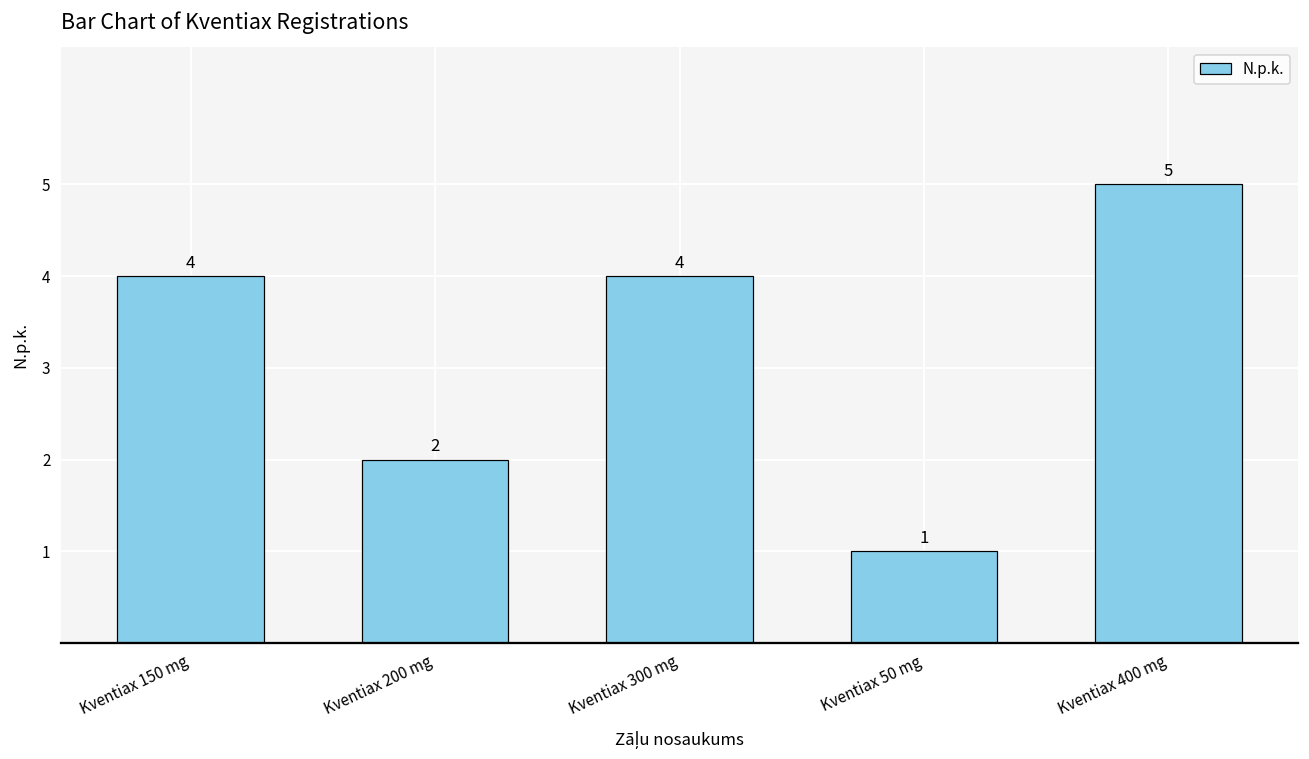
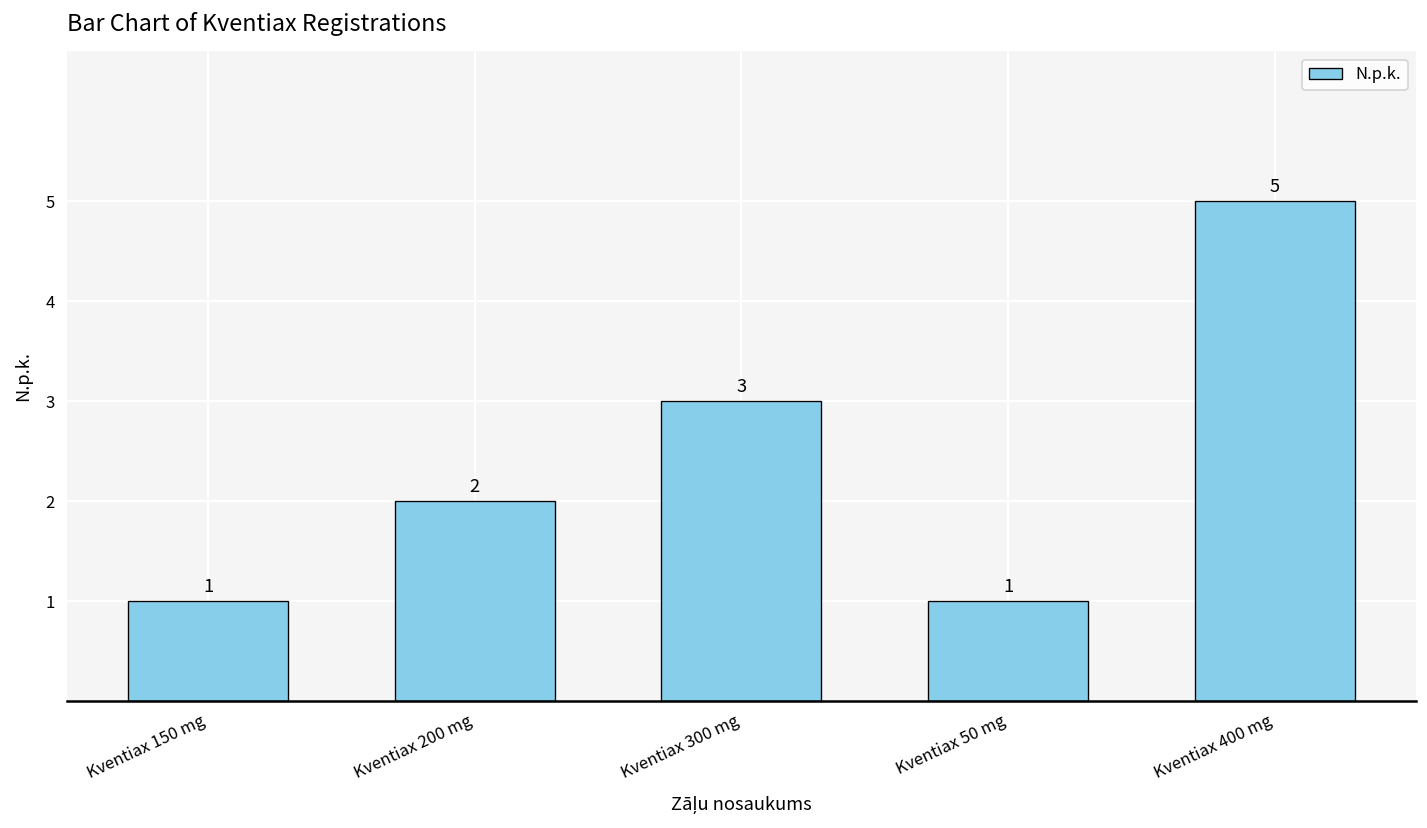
Kventiax 150 mg: 4 -> 1
Kventiax 300 mg: 4 -> 3
